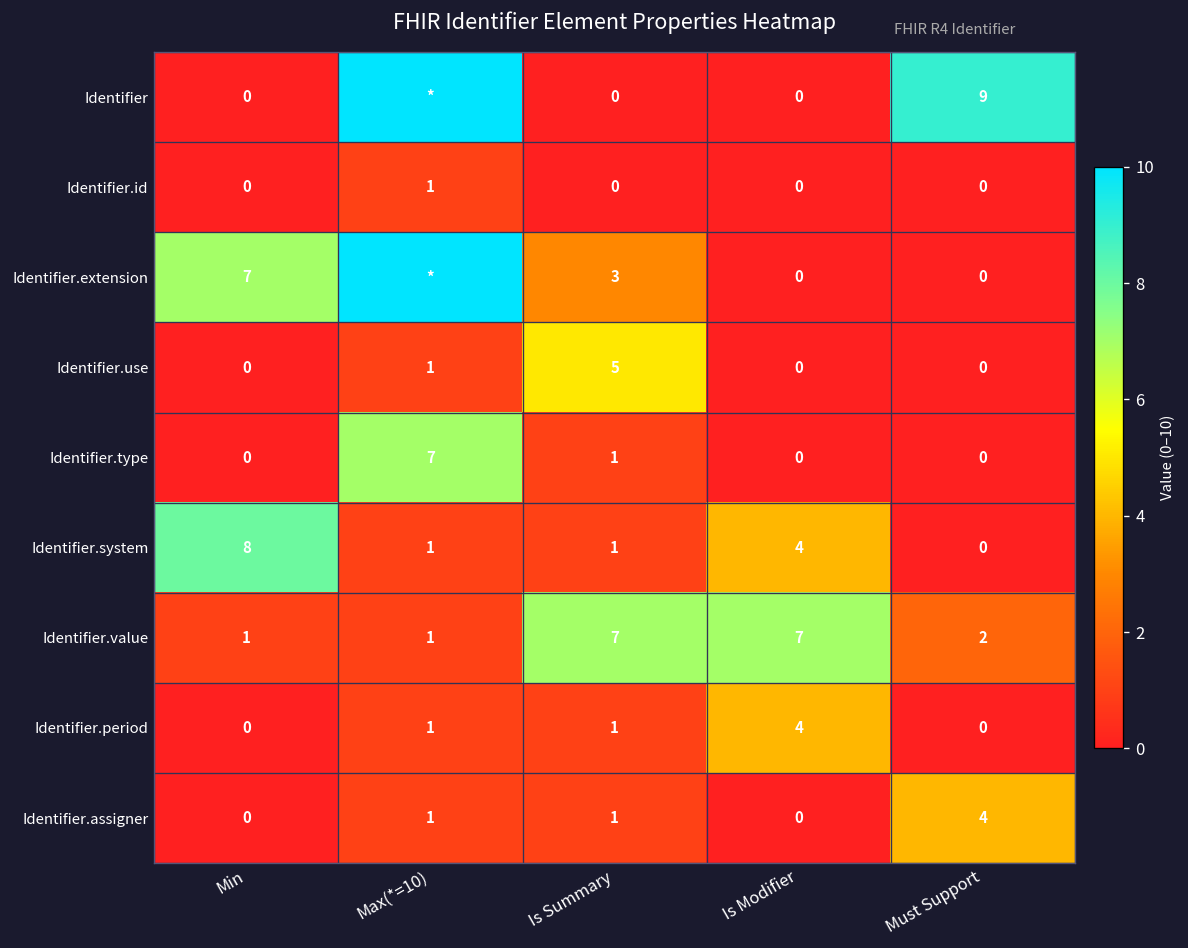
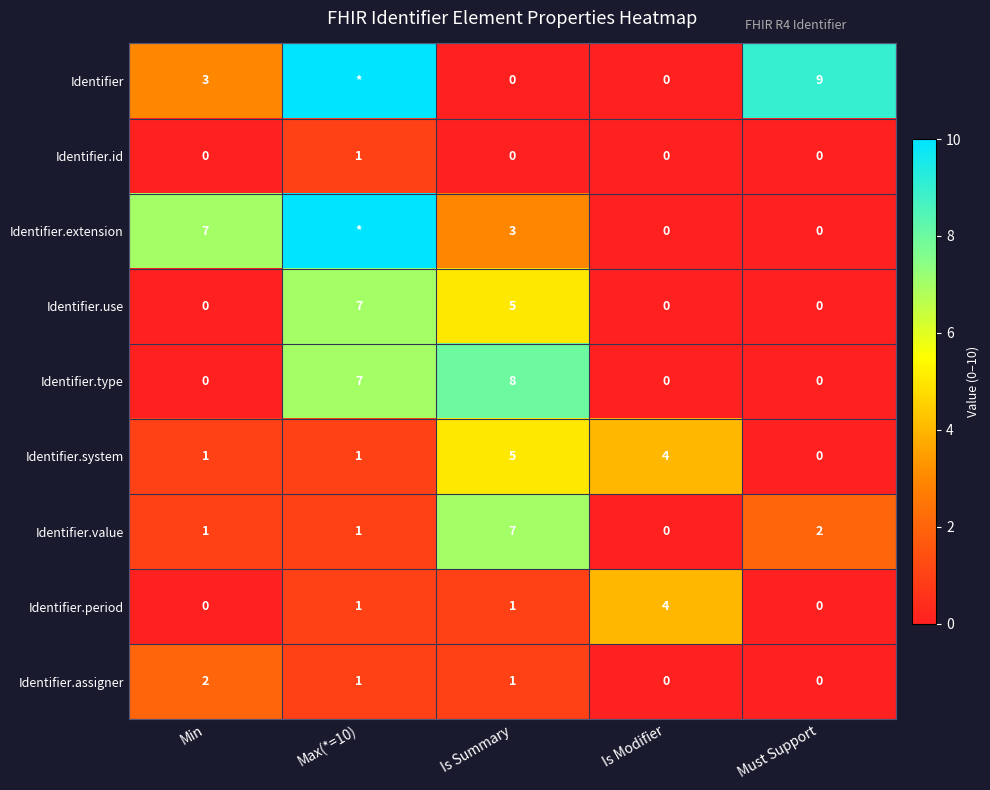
Identifier, Min: 0 -> 3
Identifier.use, Max(*=10): 1 -> 7
Identifier.type, Is Summary: 1 -> 8
Identifier.system, Min: 8 -> 1
Identifier.system, Is Summary: 1 -> 5
Identifier.value, Is Modifier: 7 -> 0
Identifier.assigner, Min: 0 -> 2
Identifier.assigner, Must Support: 4 -> 0
